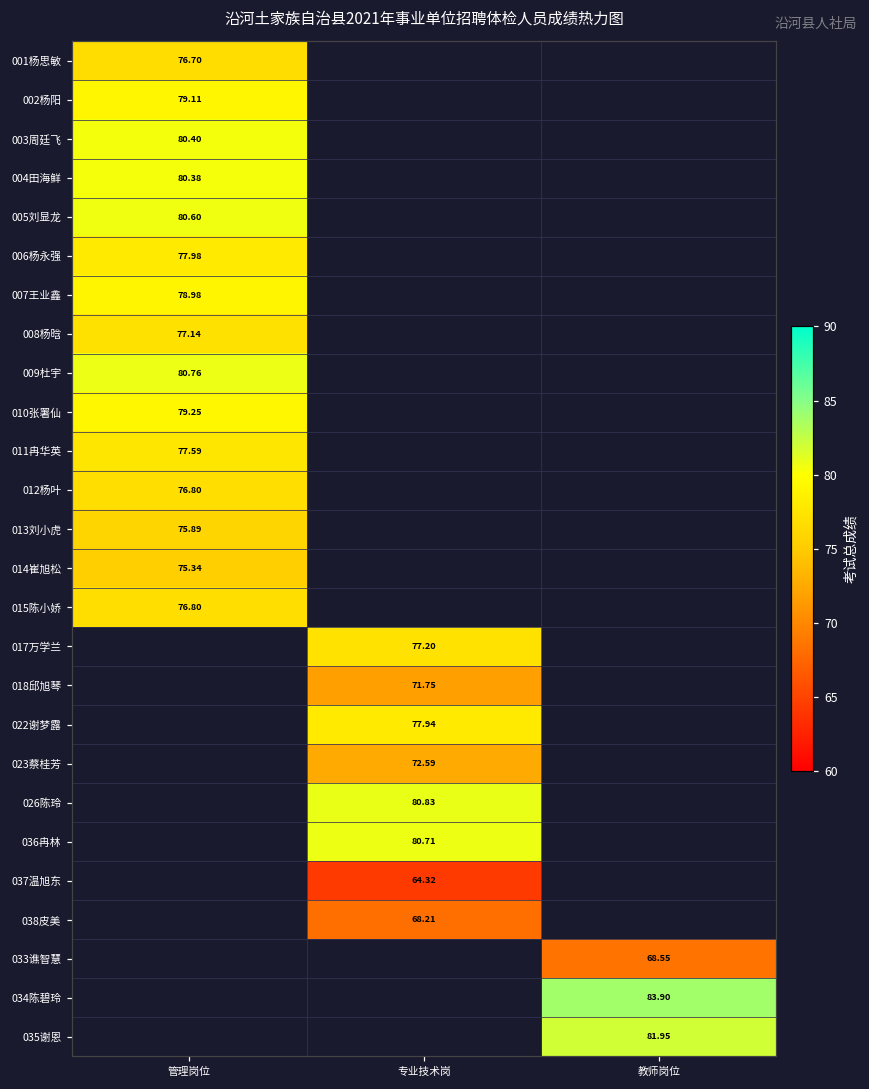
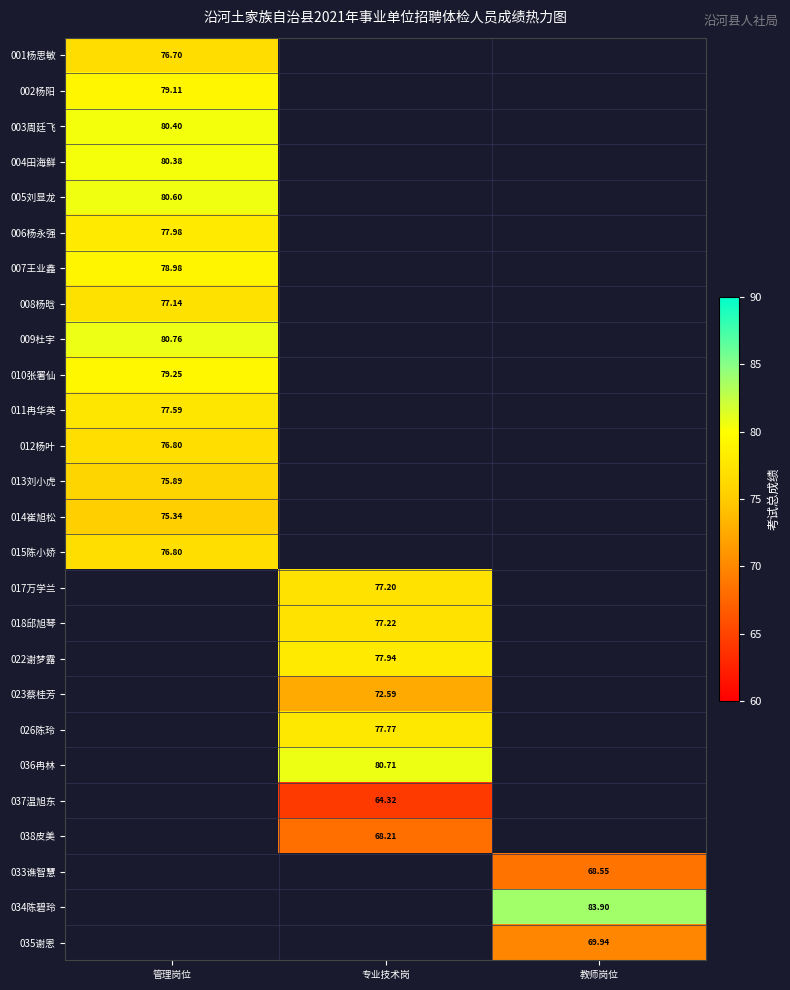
018邱旭琴, 专业技术岗: 71.75 -> 77.22
026陈玲, 专业技术岗: 80.83 -> 77.77
035谢恩, 教师岗位: 81.95 -> 69.94
